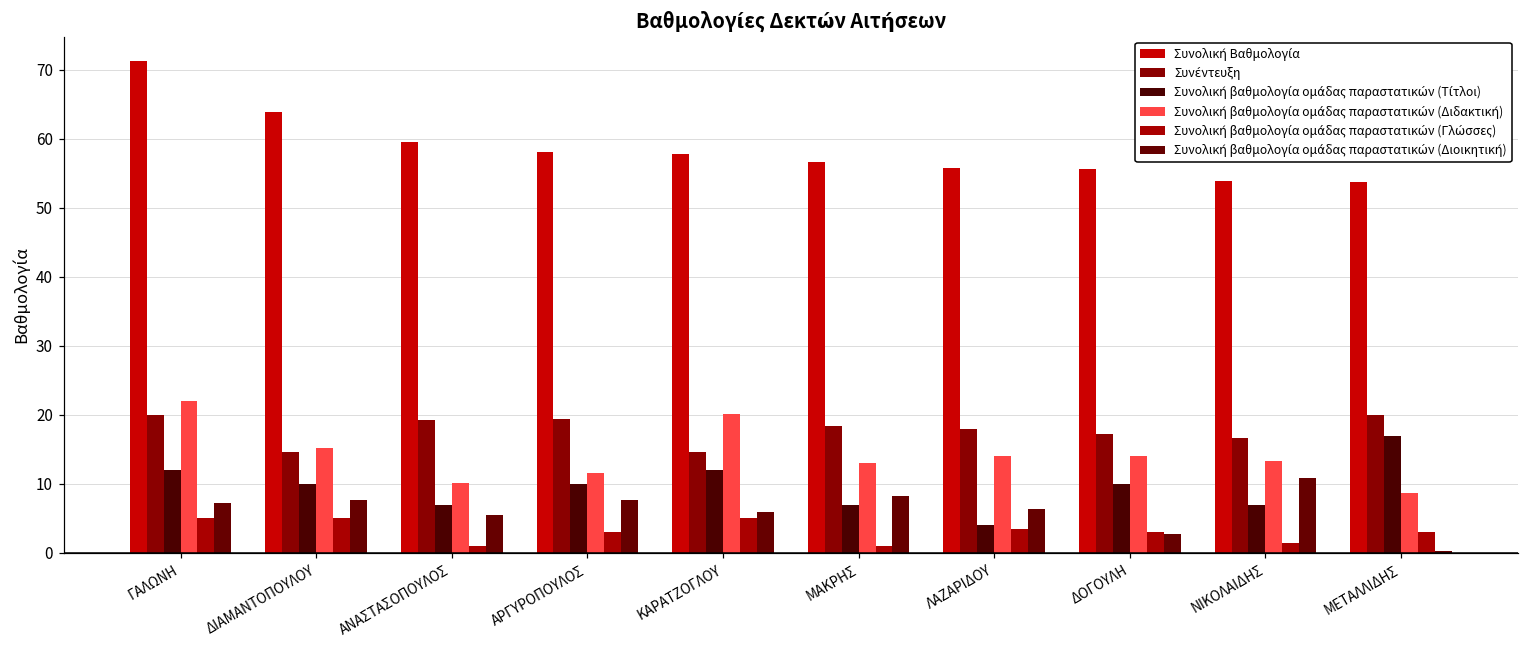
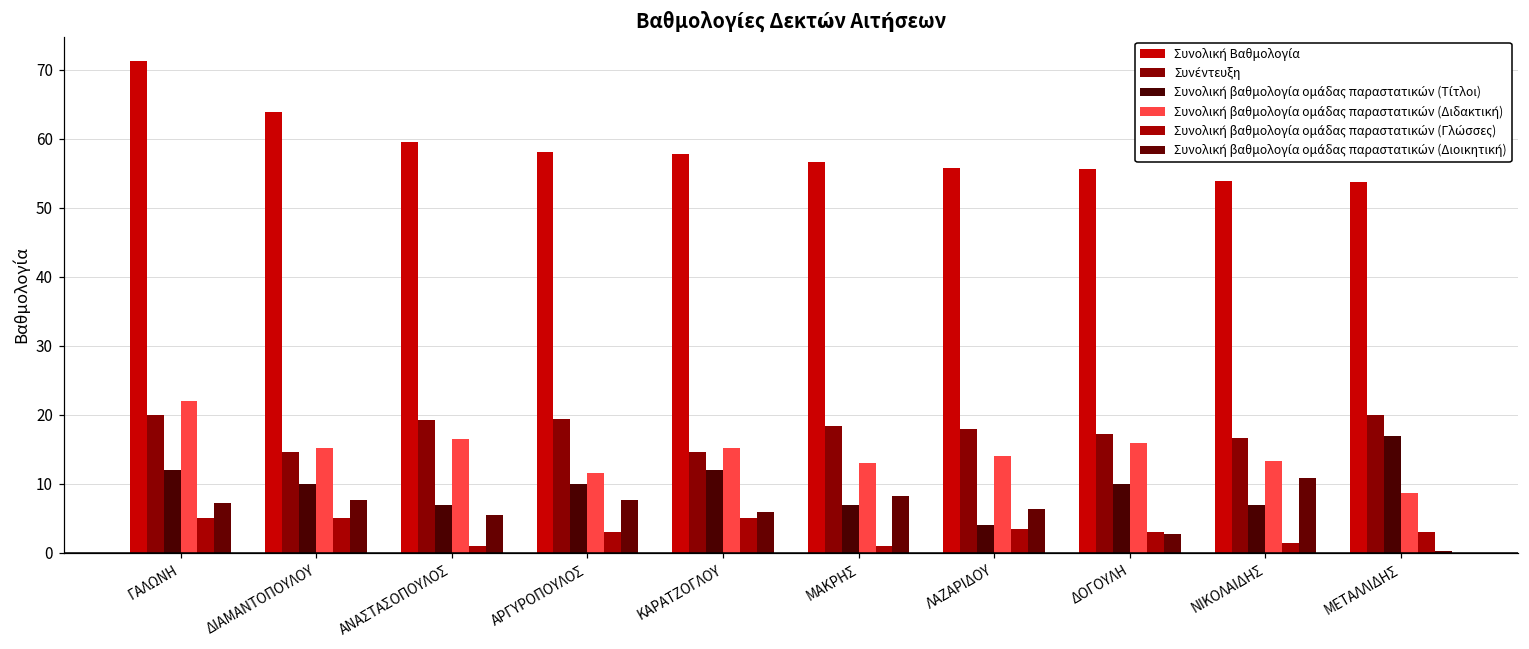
Συνολική βαθμολογία ομάδας παραστατικών (Διδακτική), ΑΝΑΣΤΑΣΟΠΟΥΛΟΣ: 10 -> 17
Συνολική βαθμολογία ομάδας παραστατικών (Διδακτική), ΚΑΡΑΤΖΟΓΛΟΥ: 20 -> 15
Συνολική βαθμολογία ομάδας παραστατικών (Διδακτική), ΔΟΓΟΥΛΗ: 14 -> 16
